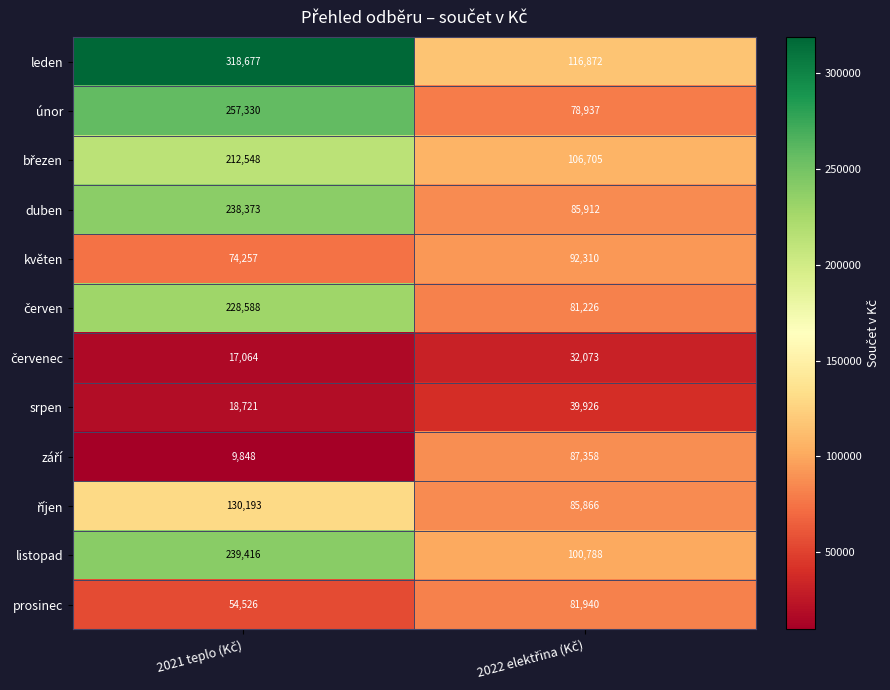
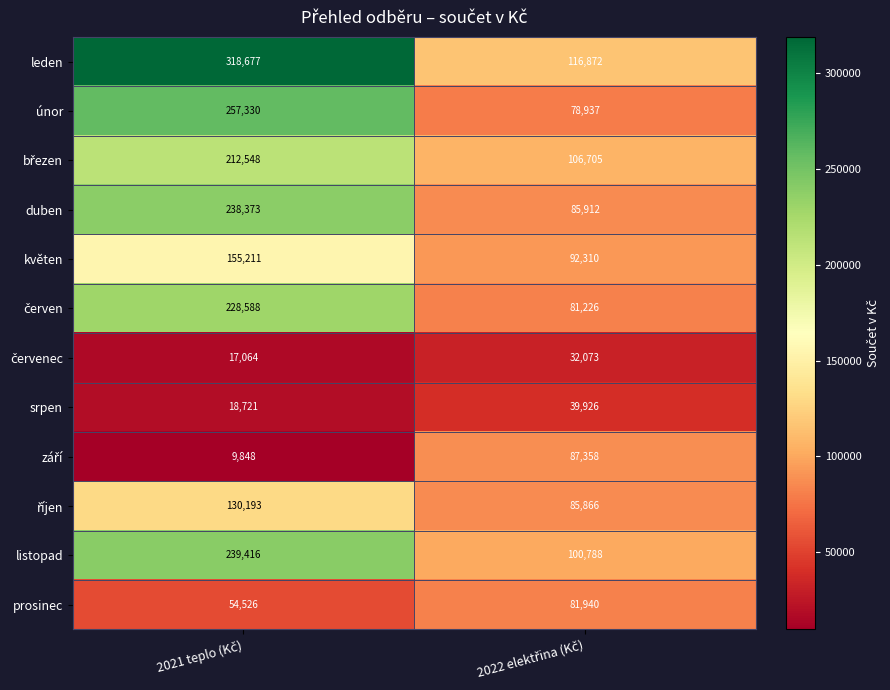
květen, 2021 teplo (Kč): 74,257 -> 155,211
